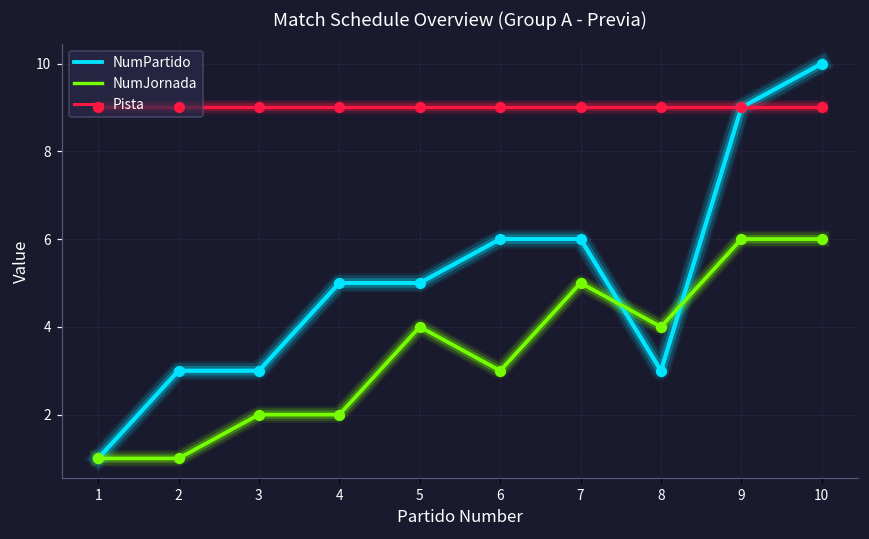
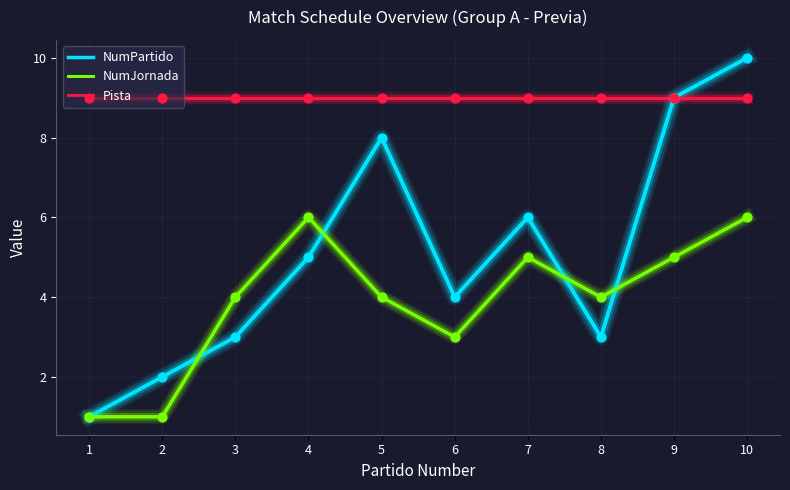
NumPartido, 2: 3 -> 2
NumJornada, 3: 2 -> 4
NumJornada, 4: 2 -> 6
NumPartido, 5: 5 -> 8
NumPartido, 6: 6 -> 4
NumJornada, 9: 6 -> 5
